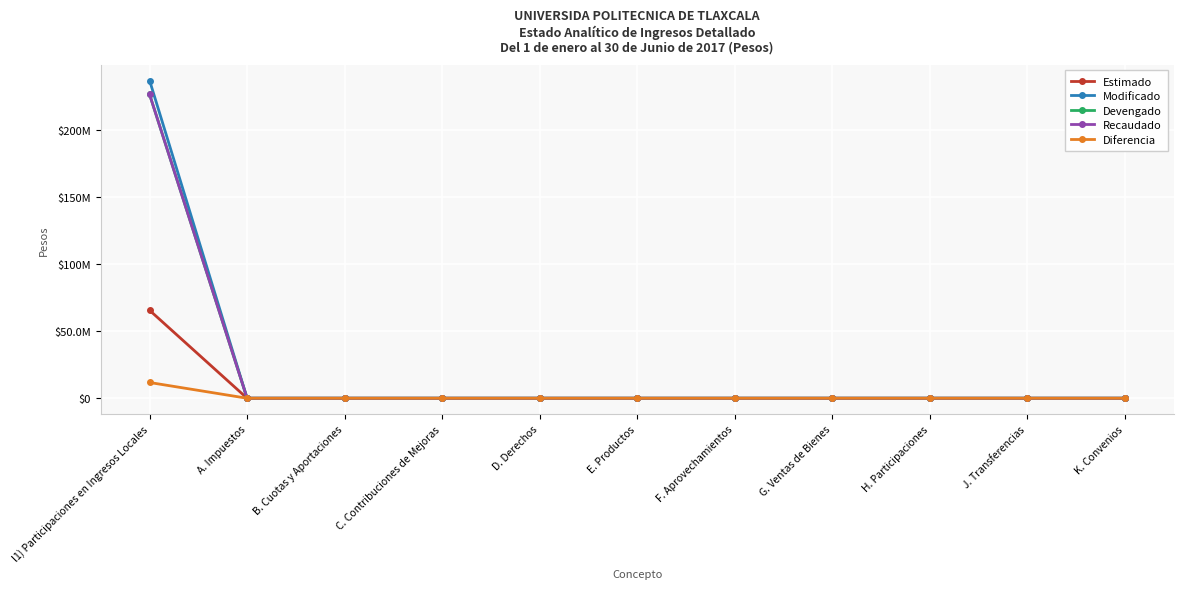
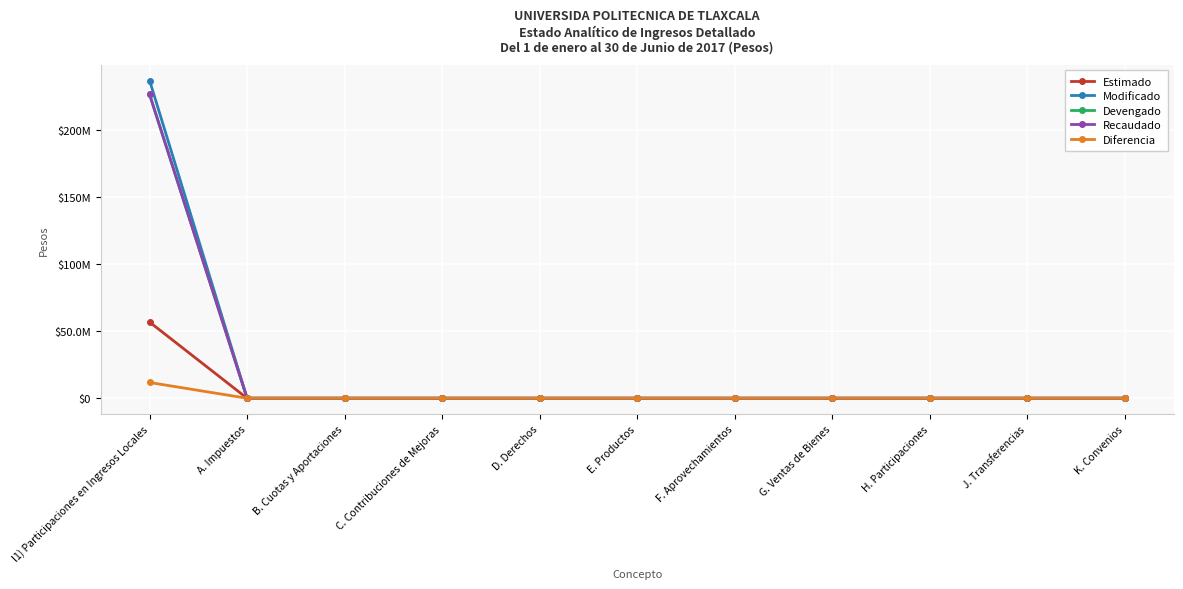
Estimado, l1) Participaciones en Ingresos Locales: $66000000 -> $57000000
